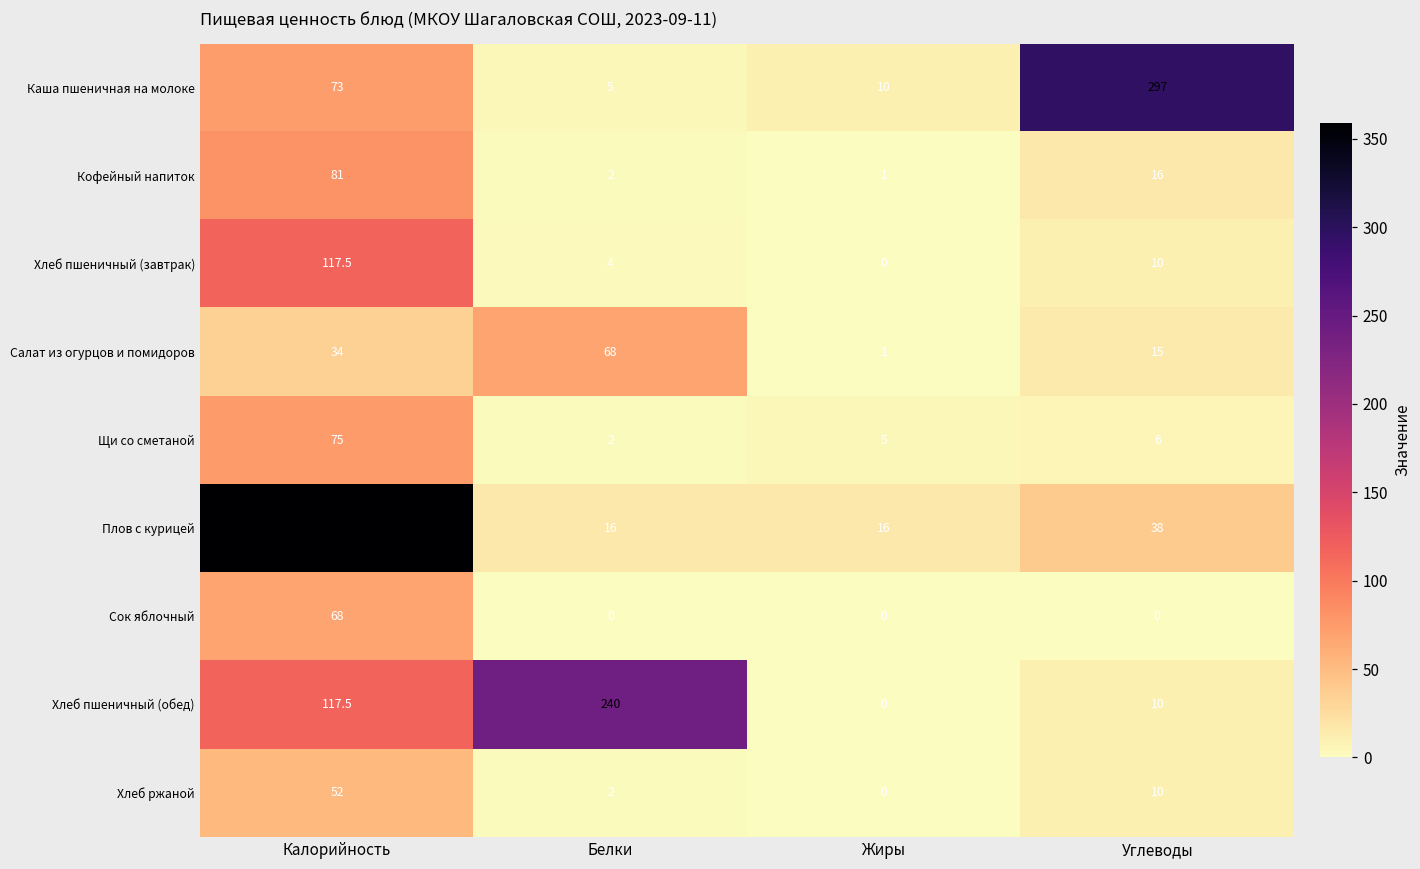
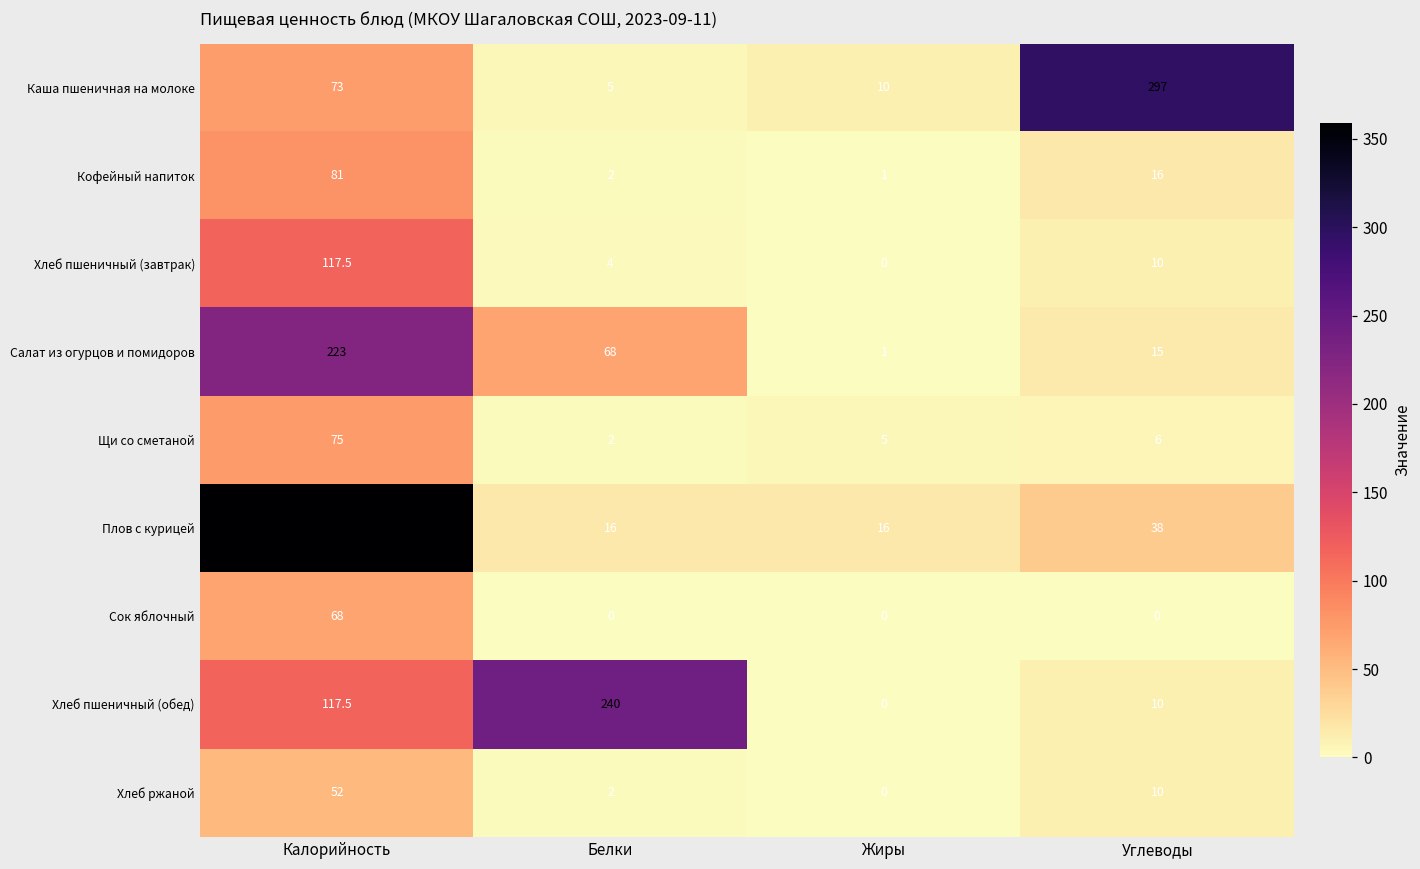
Салат из огурцов и помидоров, Калорийность: 34 -> 223
